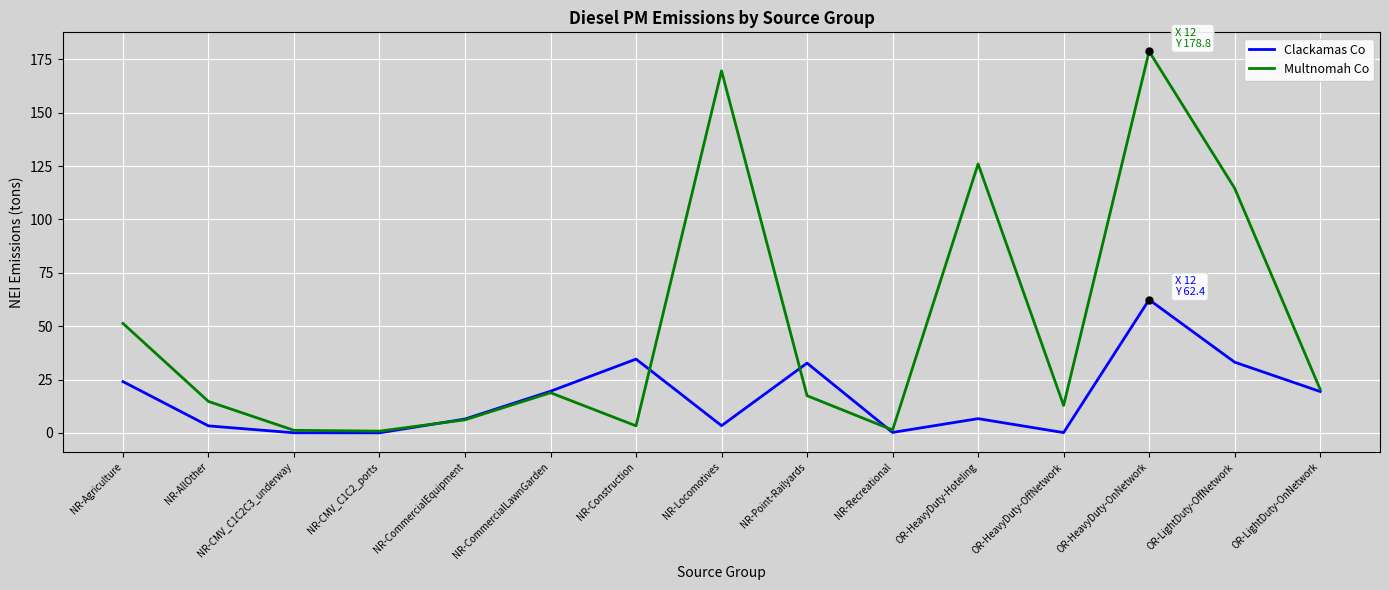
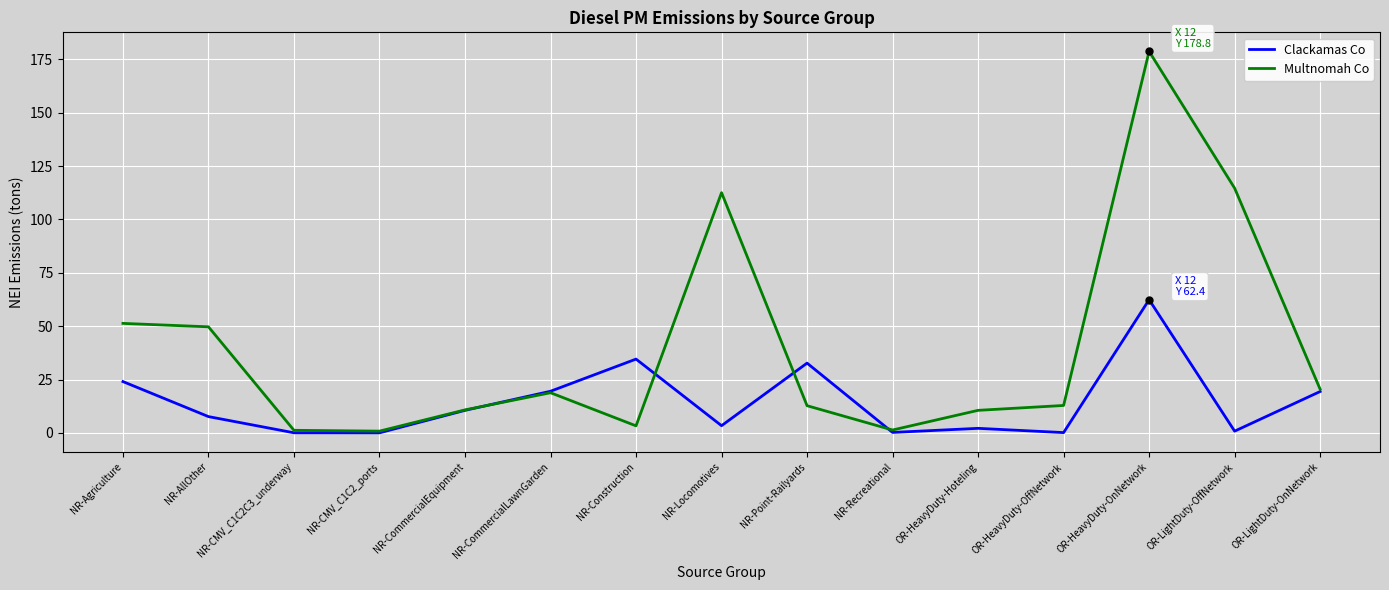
Clackamas Co, NR-AllOther: 3 -> 8
Multnomah Co, NR-AllOther: 15 -> 50
Clackamas Co, NR-CommercialEquipment: 6 -> 11
Multnomah Co, NR-CommercialEquipment: 6 -> 11
Multnomah Co, NR-Locomotives: 170 -> 113
Multnomah Co, NR-Point-Railyards: 17 -> 13
Clackamas Co, OR-HeavyDuty-Hoteling: 7 -> 2
Multnomah Co, OR-HeavyDuty-Hoteling: 126 -> 11
Clackamas Co, OR-LightDuty-OffNetwork: 33 -> 1
